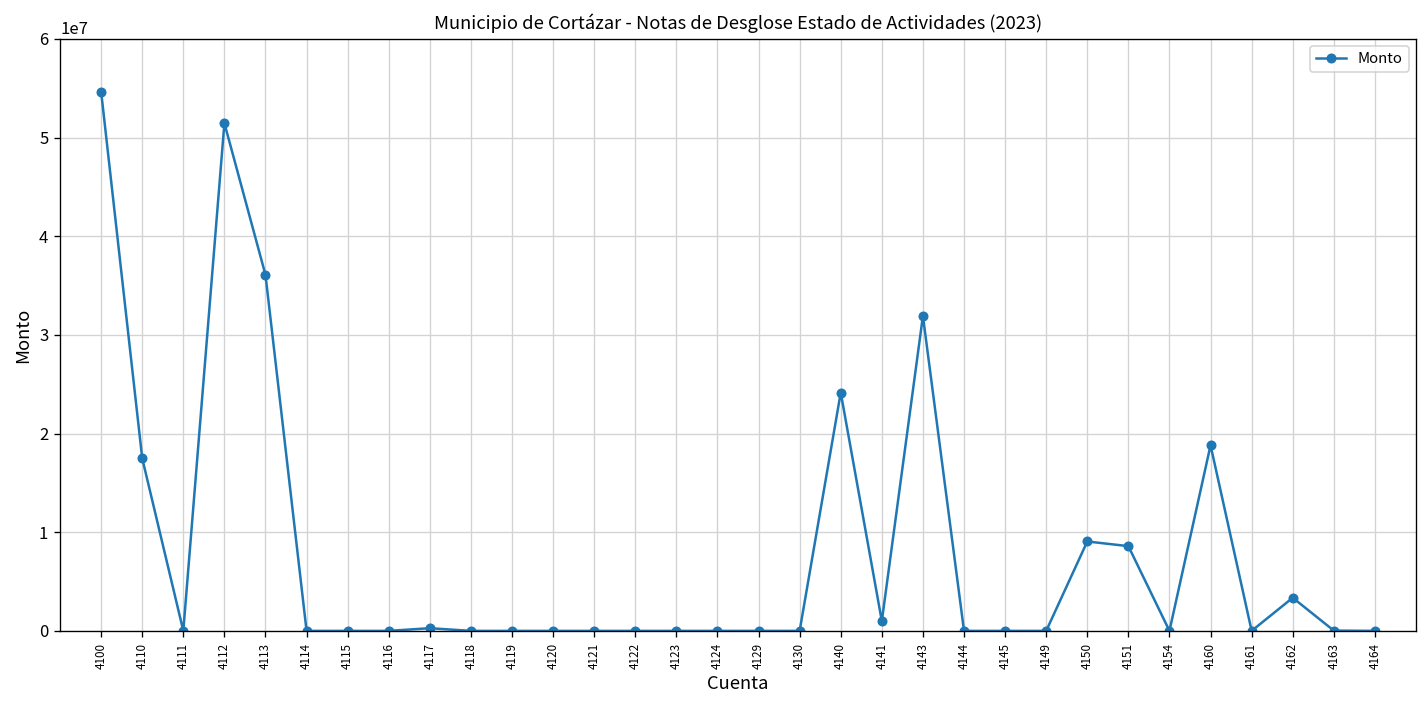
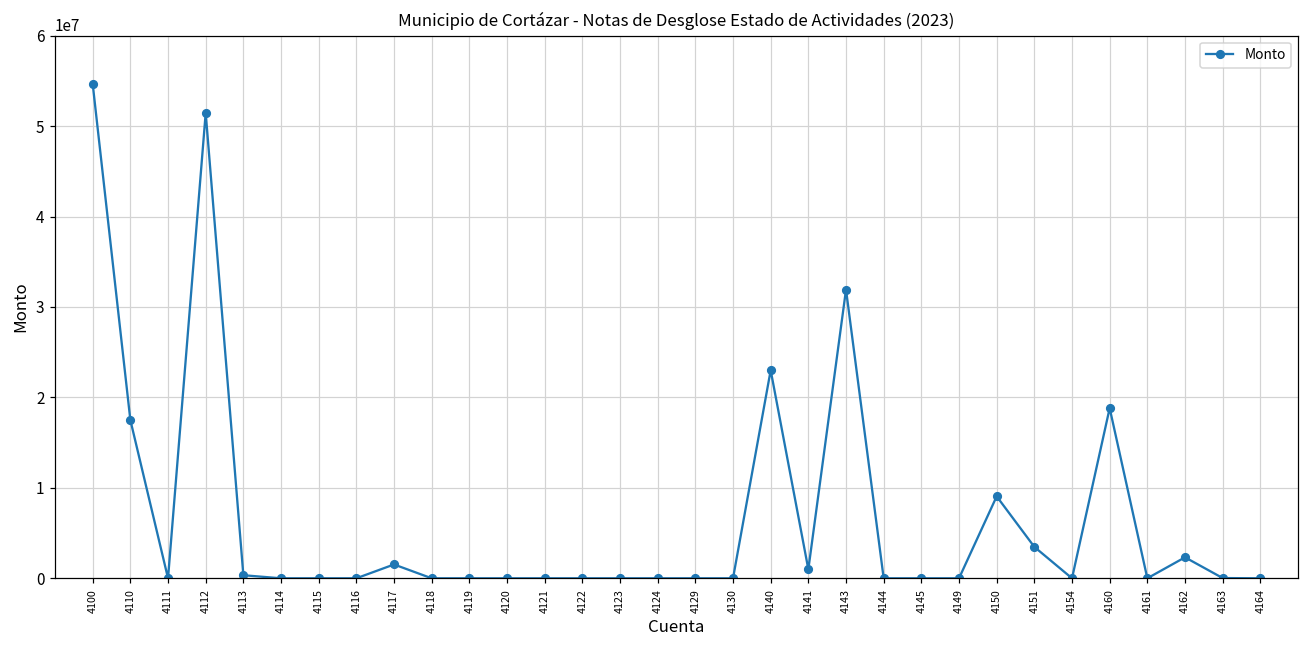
4113: 36000000 -> 0
4117: 0 -> 2000000
4140: 24000000 -> 23000000
4151: 9000000 -> 3000000
4162: 3000000 -> 2000000
